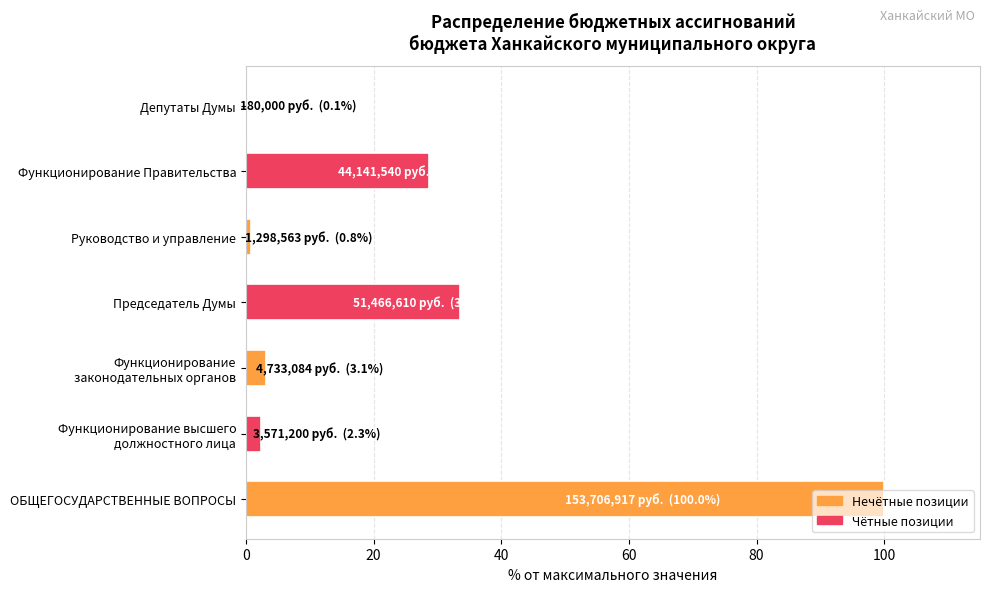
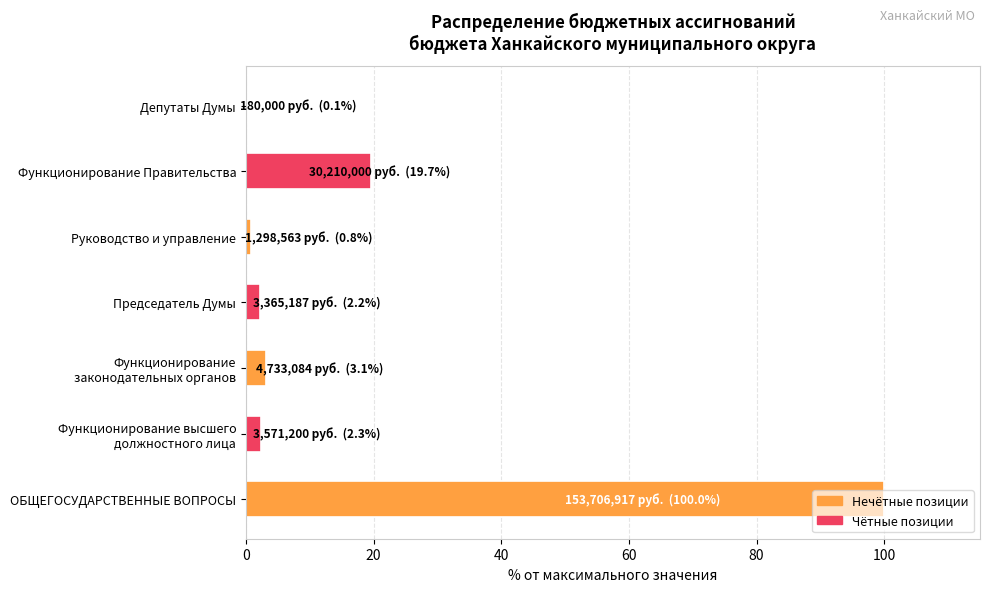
Функционирование Правительства: 44,141,540 руб. (28.7%) -> 30,210,000 руб. (19.7%)
Председатель Думы: 51,466,610 руб. (33.5%) -> 3,365,187 руб. (2.2%)
